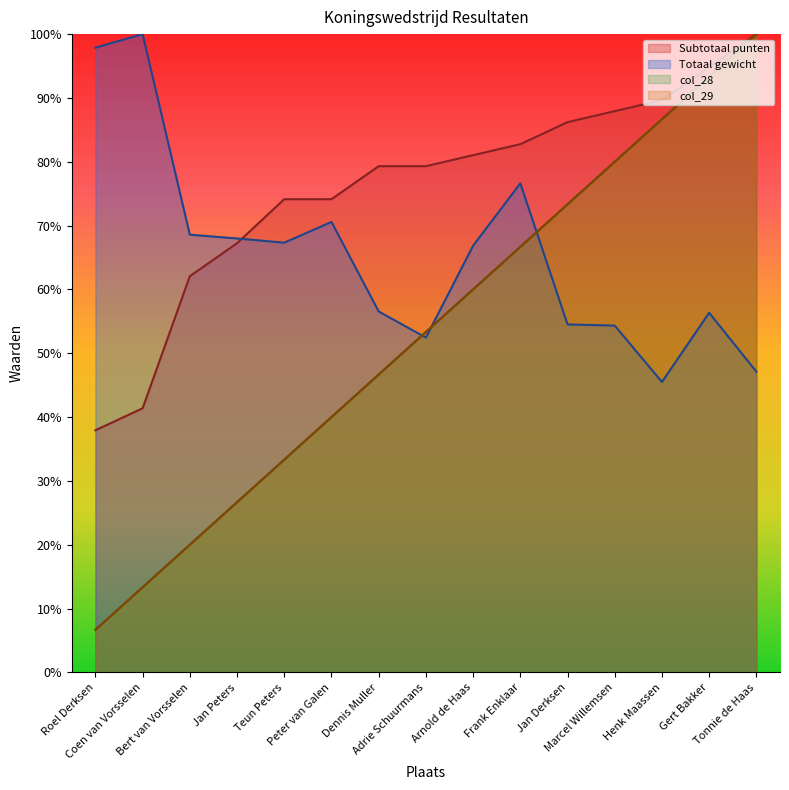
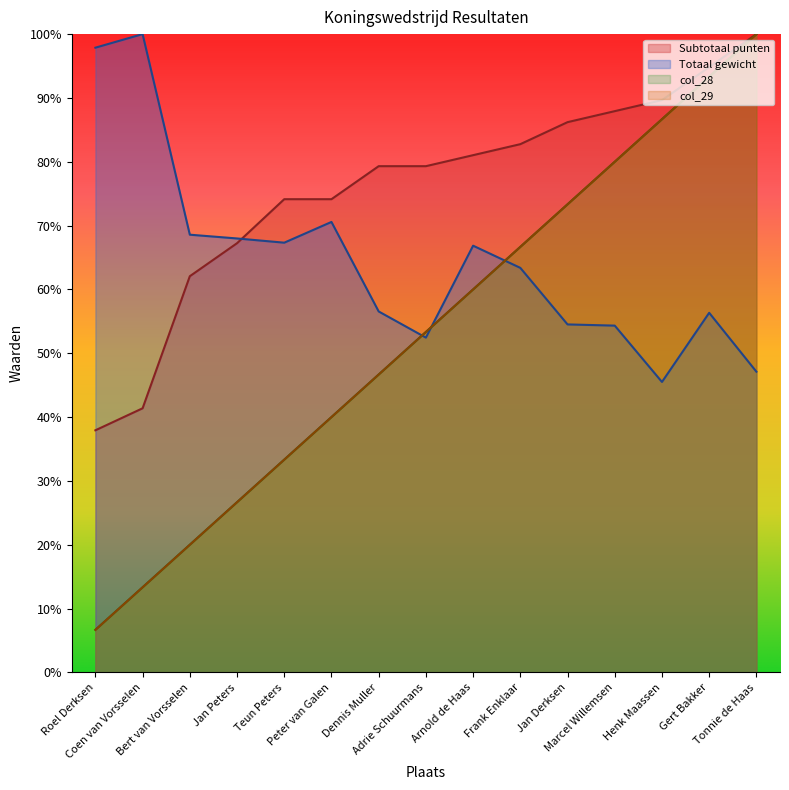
Totaal gewicht, Frank Enklaar: 77% -> 63%
